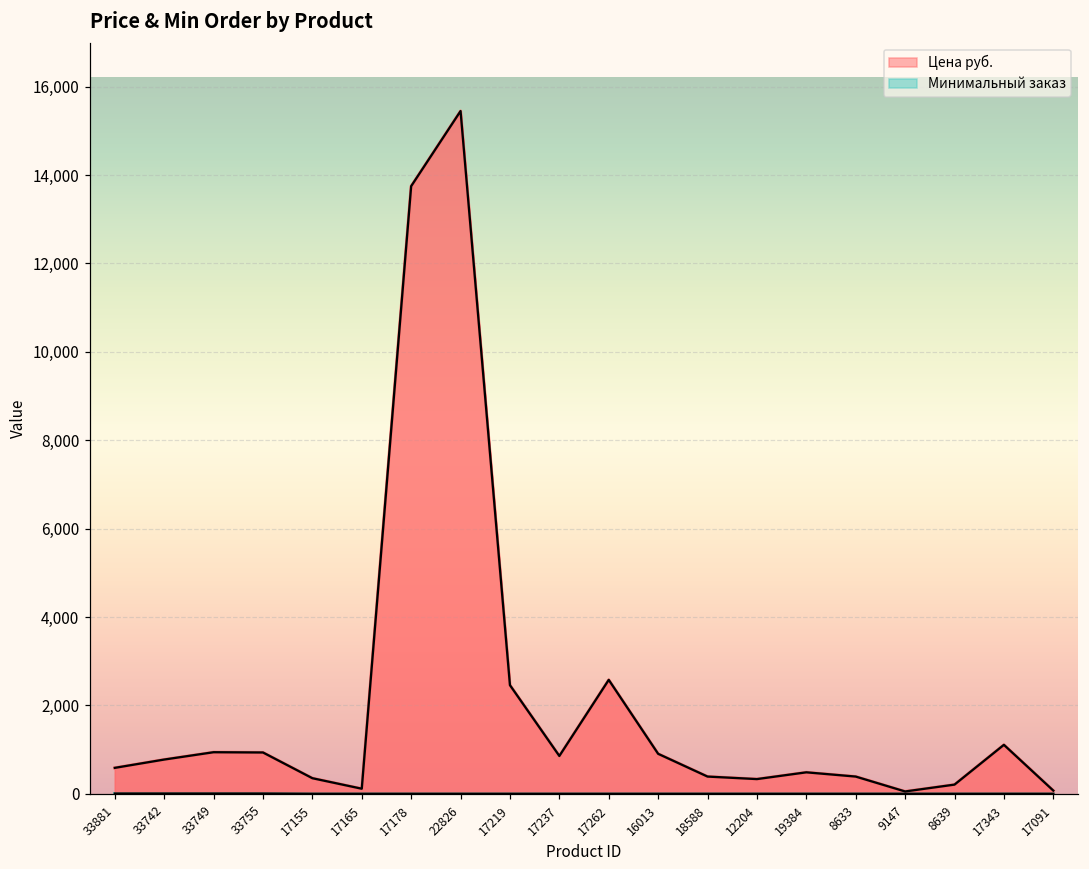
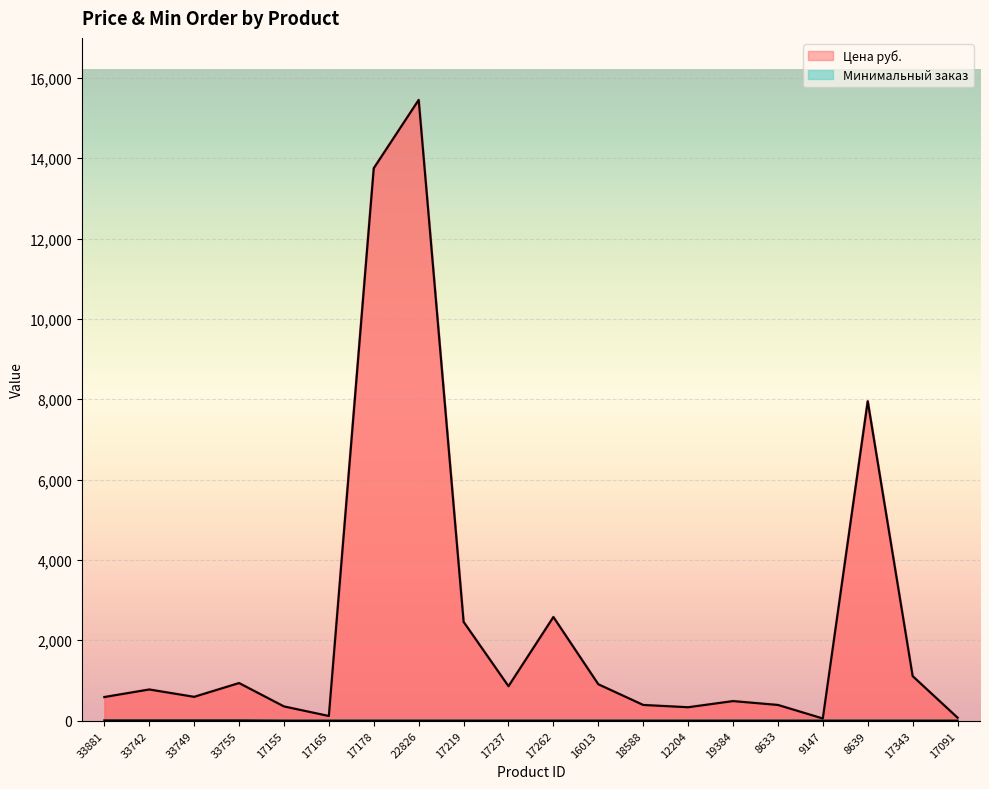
Цена руб., 33749: 900 -> 600
Цена руб., 8639: 200 -> 7,900
